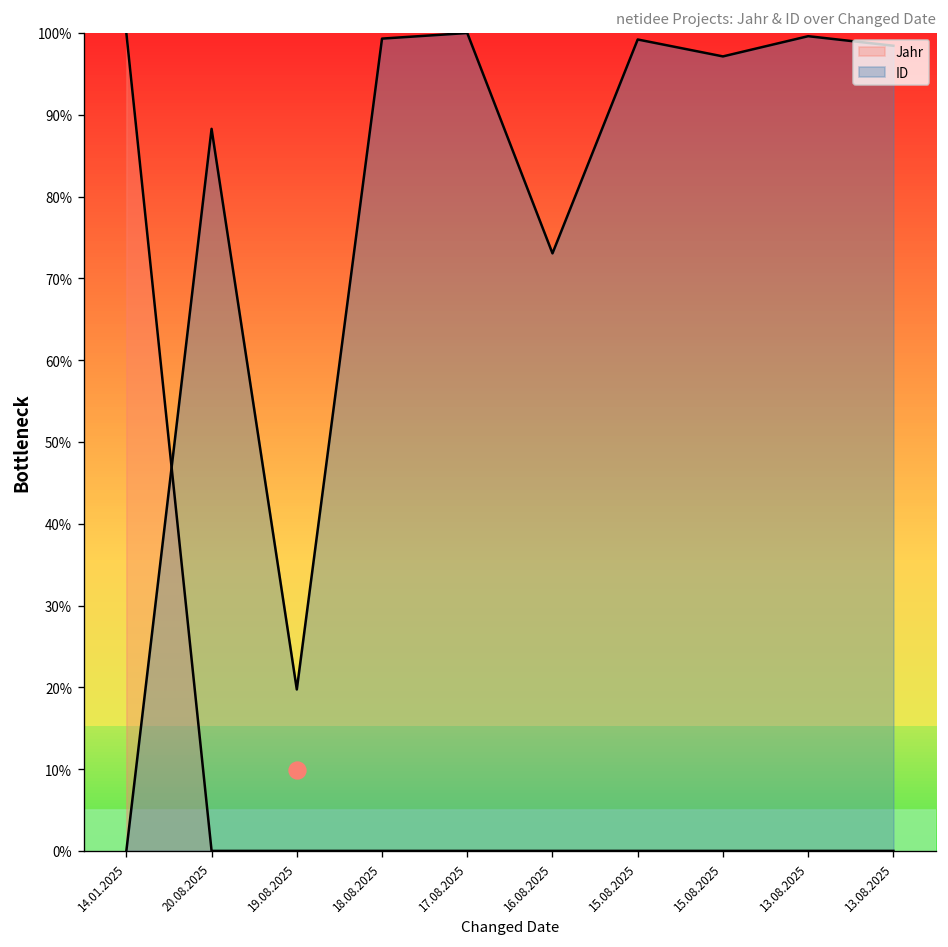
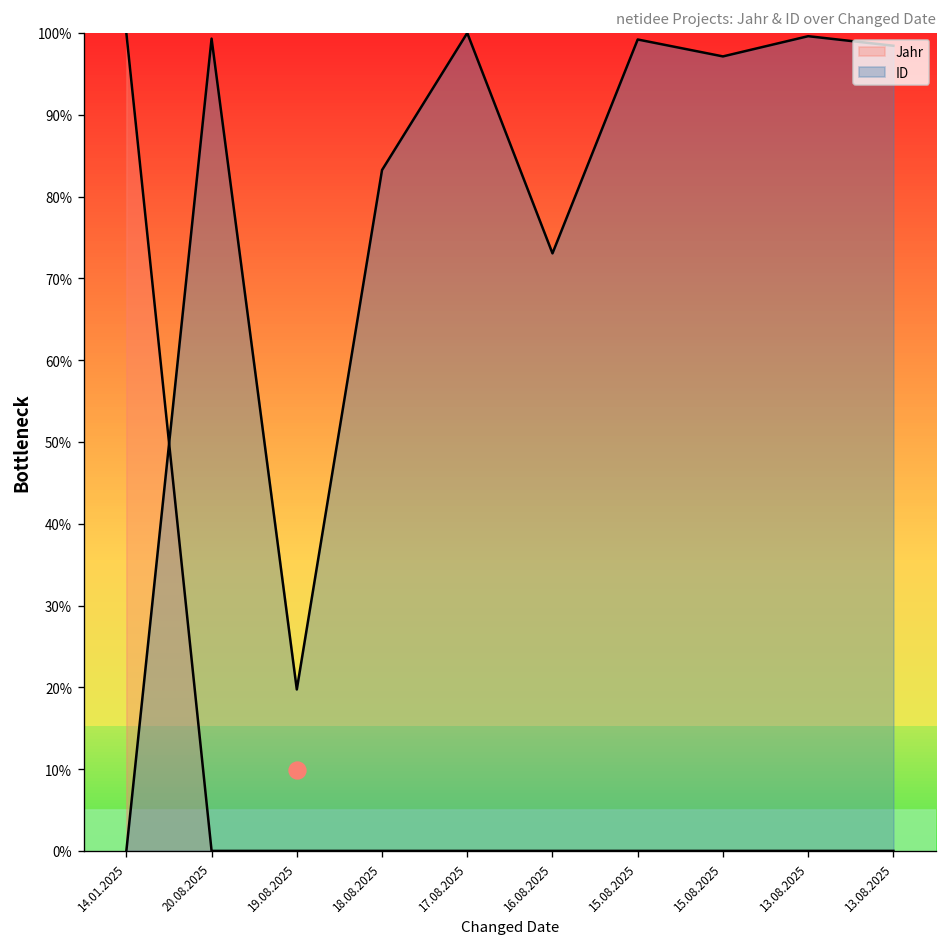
ID, 20.08.2025: 88% -> 99%
ID, 18.08.2025: 99% -> 83%
